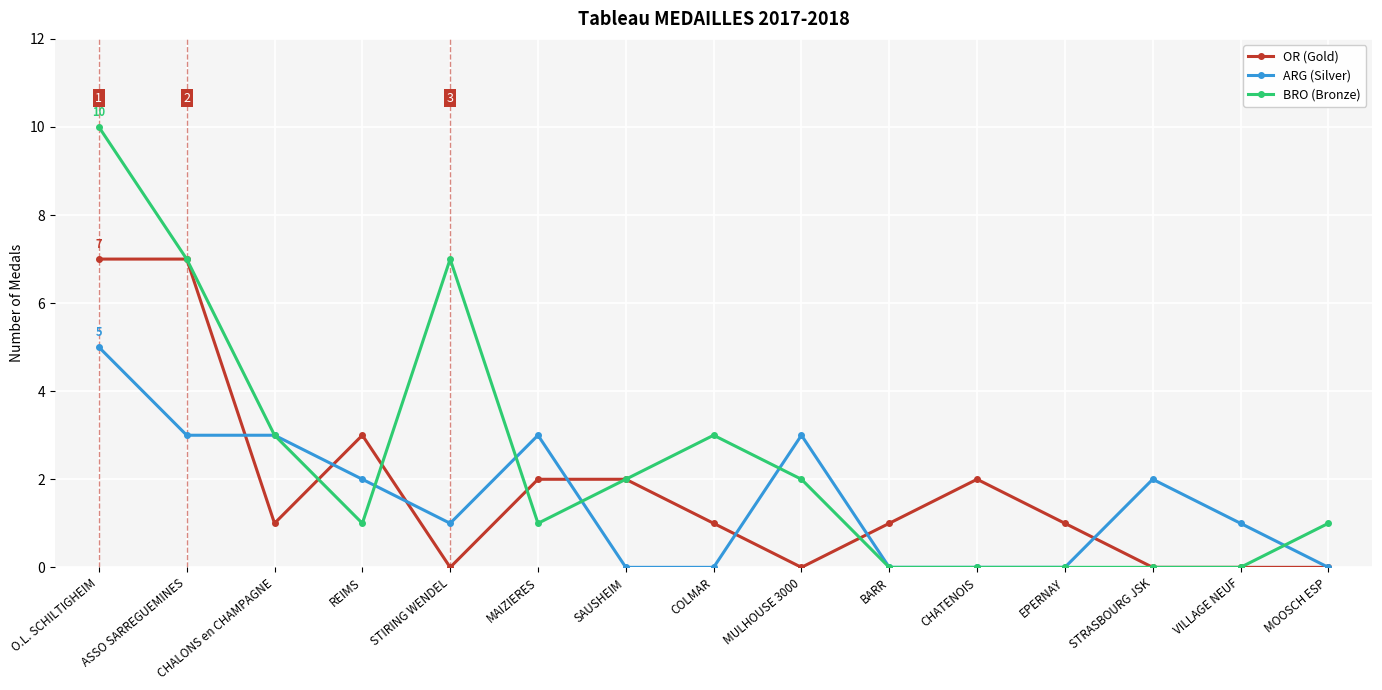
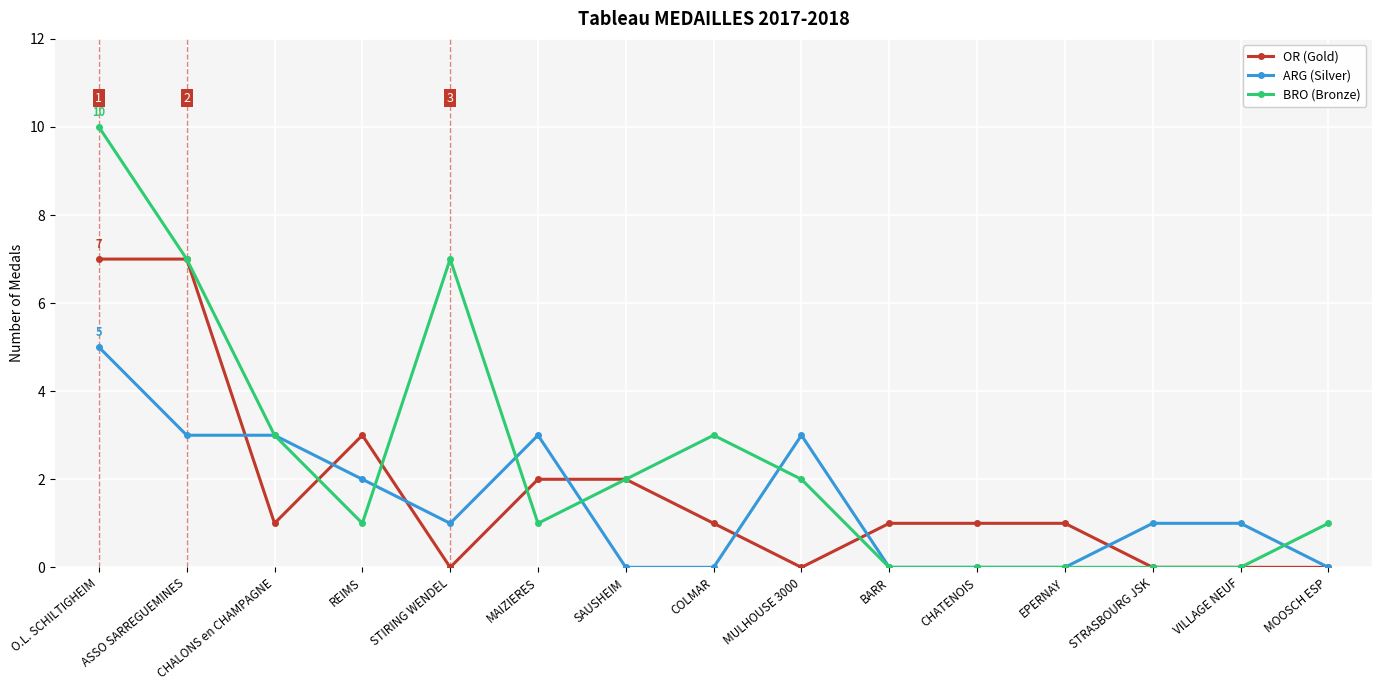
OR (Gold), CHATENOIS: 2 -> 1
ARG (Silver), STRASBOURG JSK: 2 -> 1
